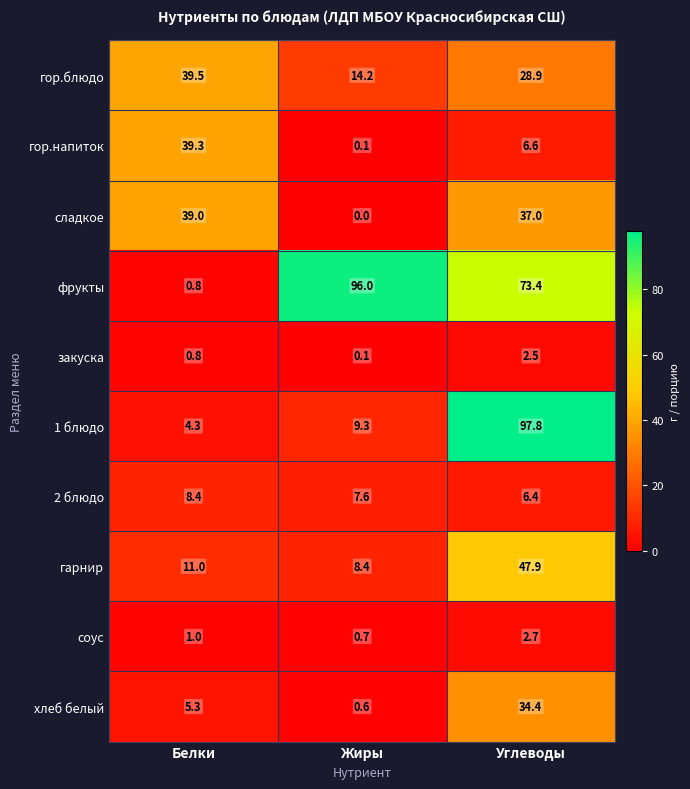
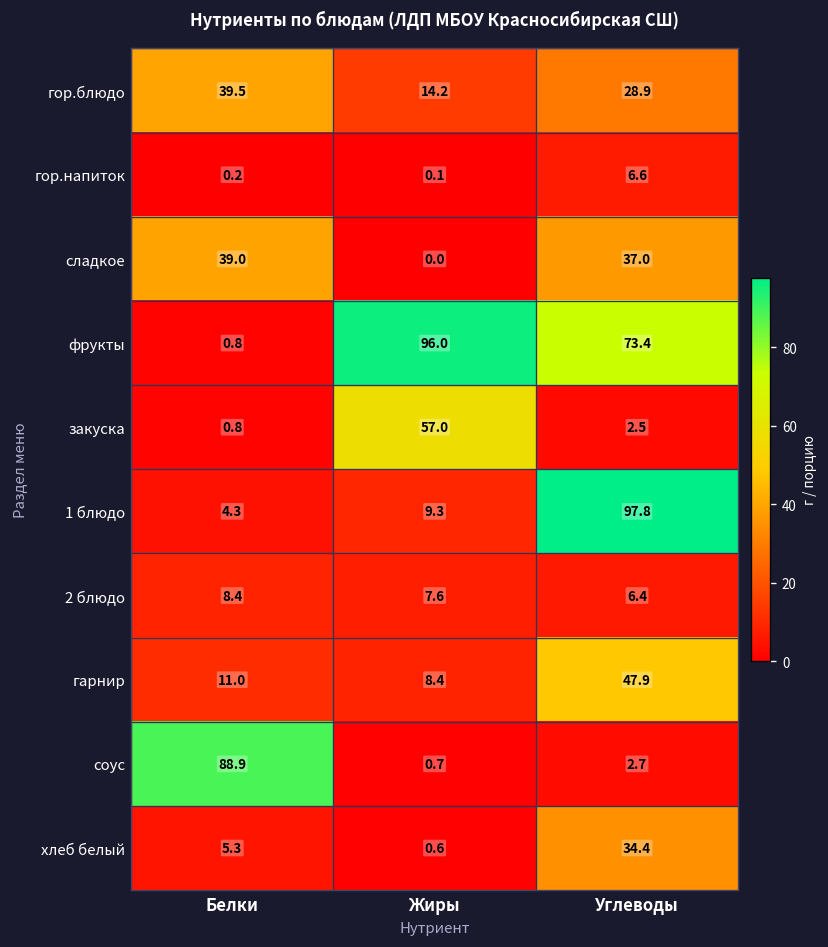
гор.напиток, Белки: 39.3 -> 0.2
закуска, Жиры: 0.1 -> 57.0
соус, Белки: 1.0 -> 88.9
